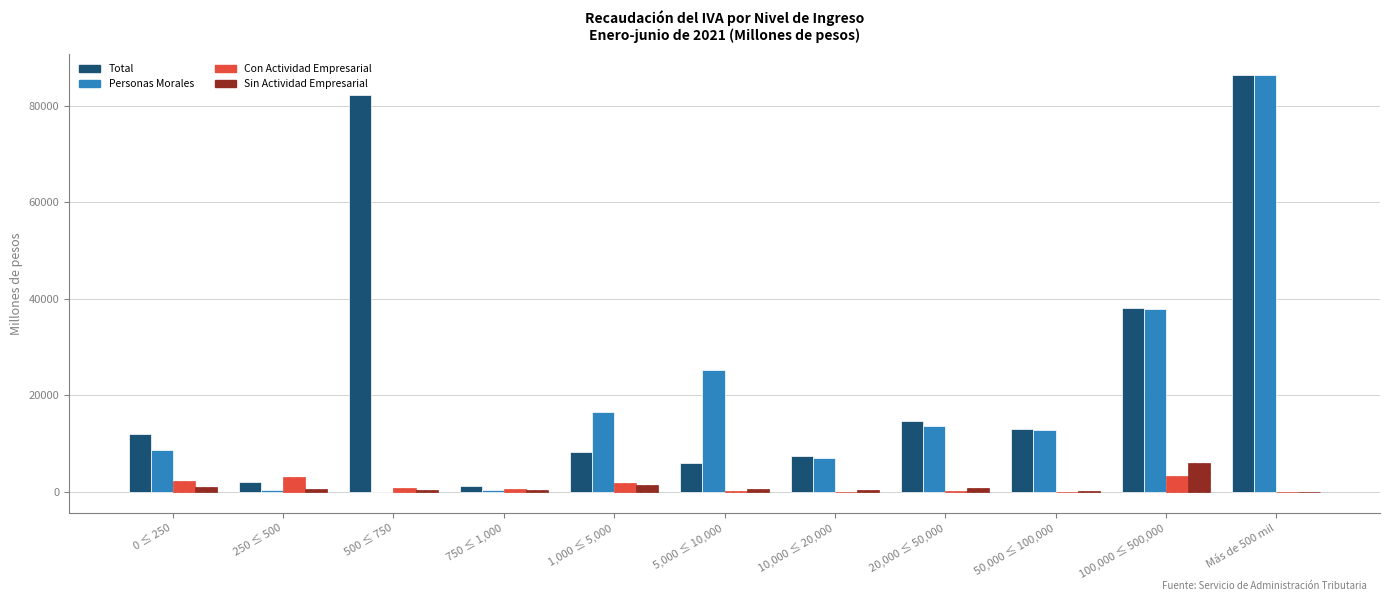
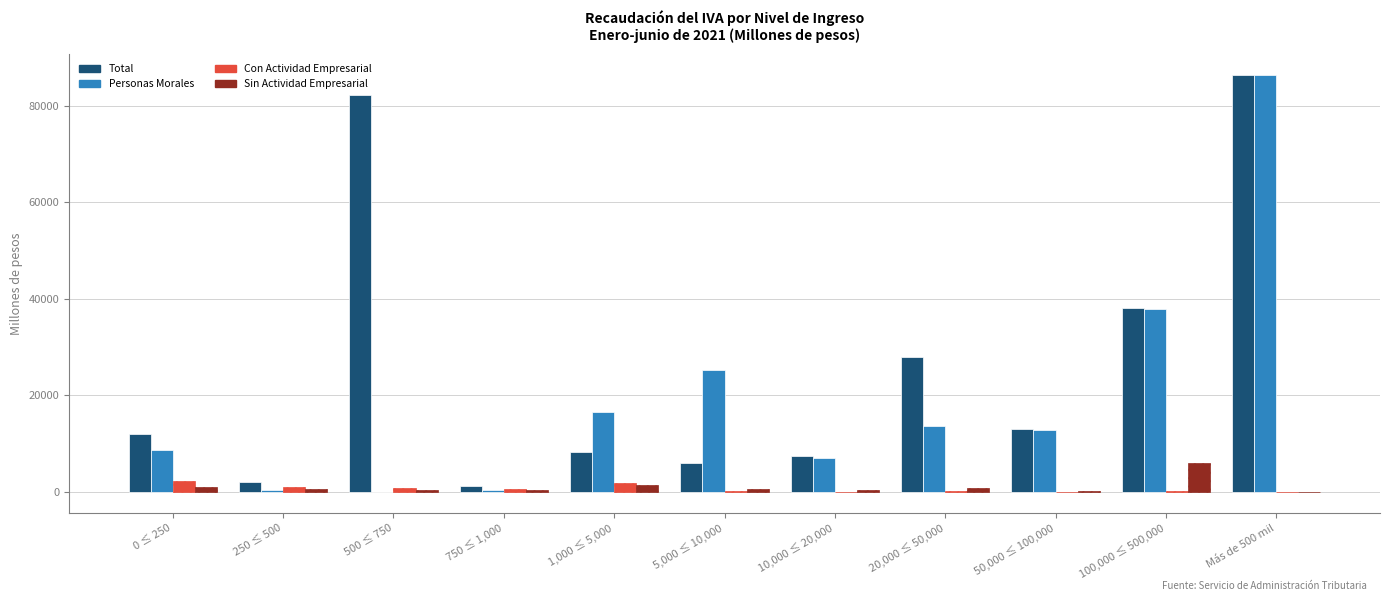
Con Actividad Empresarial, 250 ≤ 500: 3000 -> 1000
Total, 20,000 ≤ 50,000: 15000 -> 28000
Con Actividad Empresarial, 100,000 ≤ 500,000: 3000 -> 0
